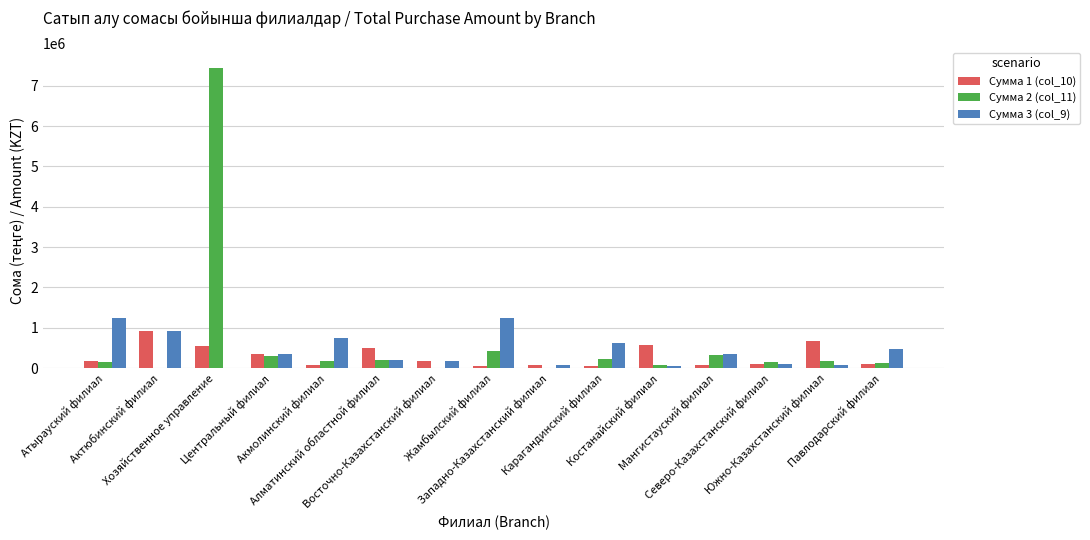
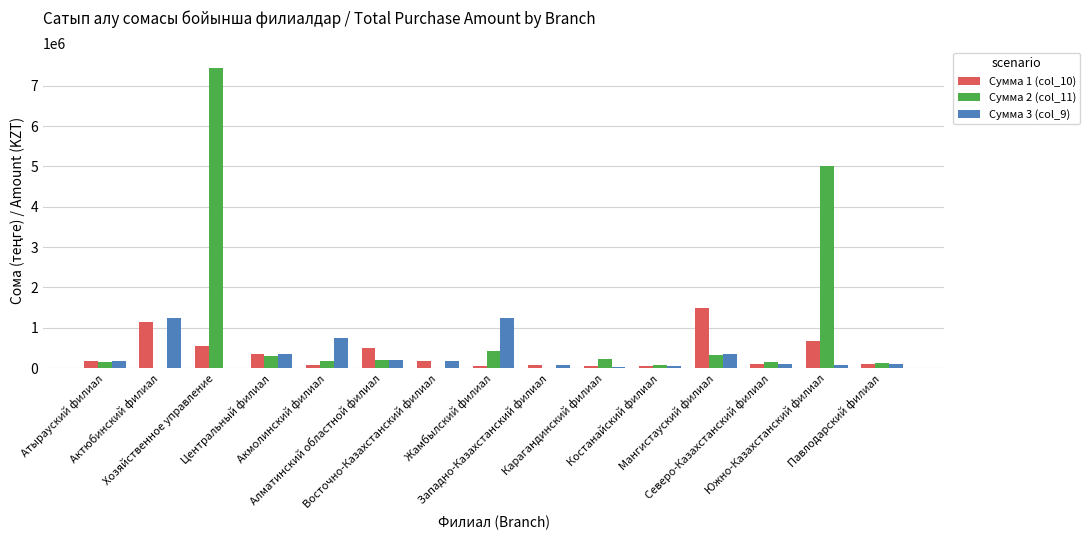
Сумма 3 (col_9), Атырауский филиал: 1200000 -> 200000
Сумма 1 (col_10), Актюбинский филиал: 900000 -> 1200000
Сумма 3 (col_9), Актюбинский филиал: 900000 -> 1200000
Сумма 3 (col_9), Карагандинский филиал: 600000 -> 0
Сумма 1 (col_10), Костанайский филиал: 600000 -> 0
Сумма 1 (col_10), Мангистауский филиал: 100000 -> 1500000
Сумма 2 (col_11), Южно-Казахстанский филиал: 200000 -> 5000000
Сумма 3 (col_9), Павлодарский филиал: 500000 -> 100000
